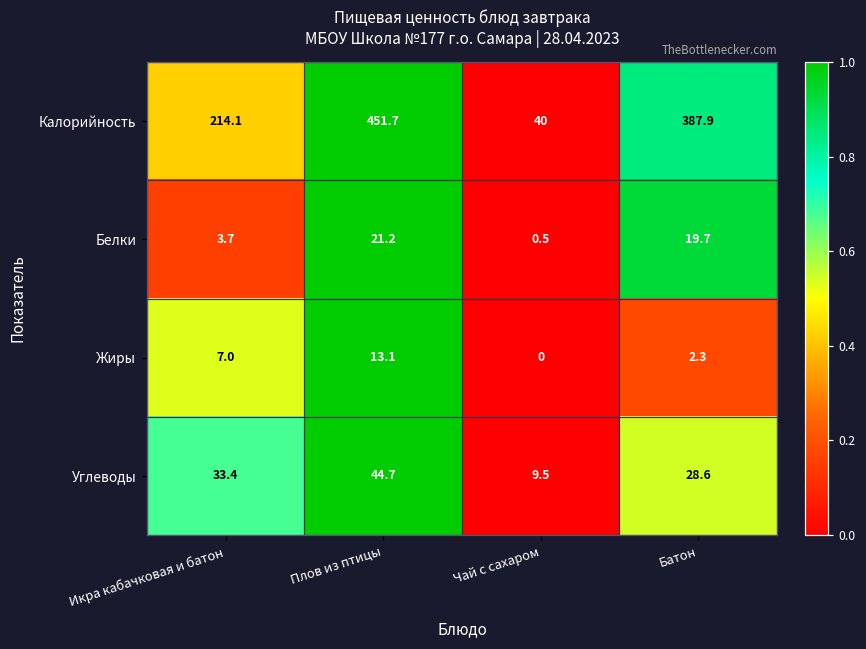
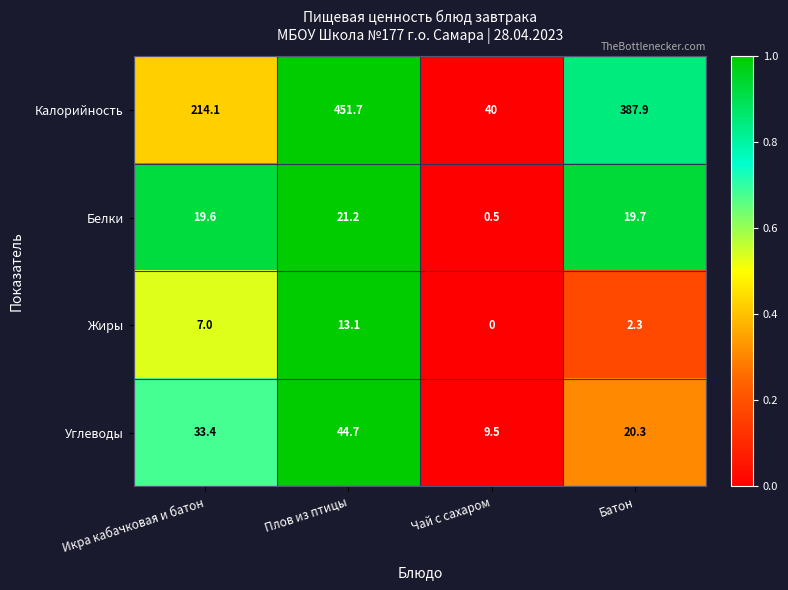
Белки, Икра кабачковая и батон: 3.7 -> 19.6
Углеводы, Батон: 28.6 -> 20.3
